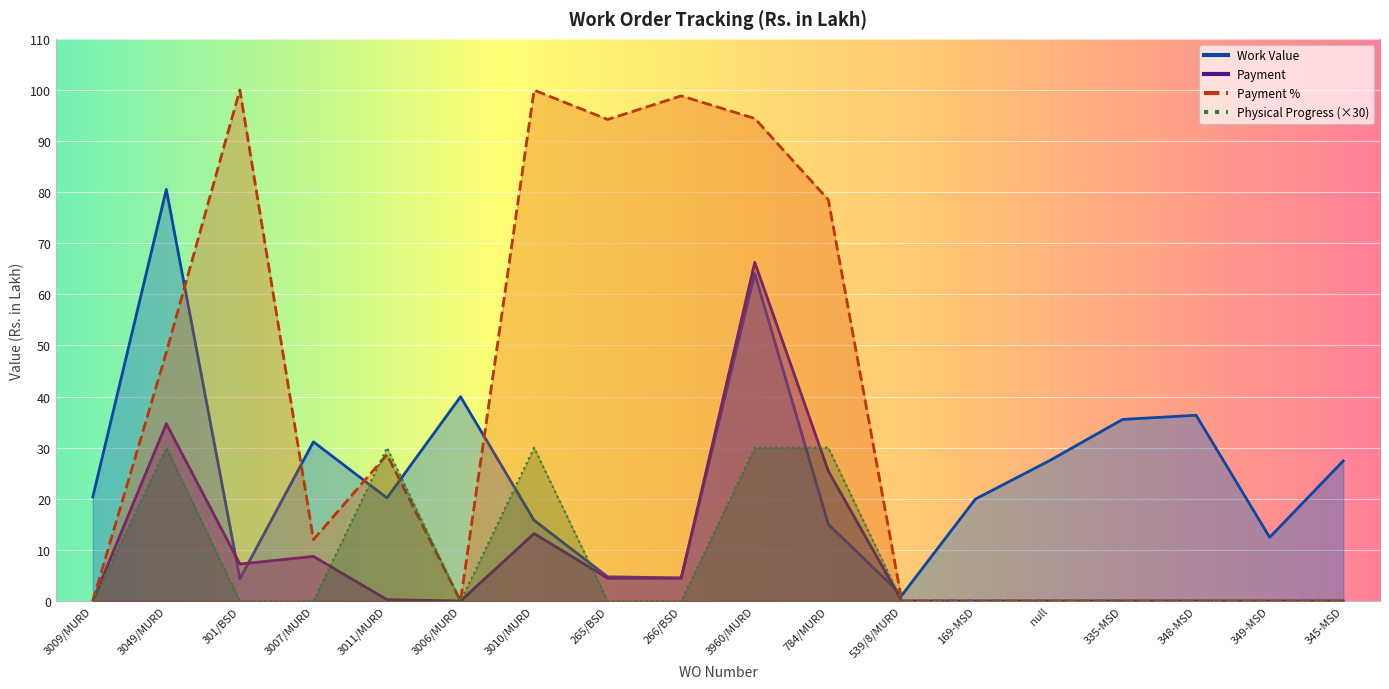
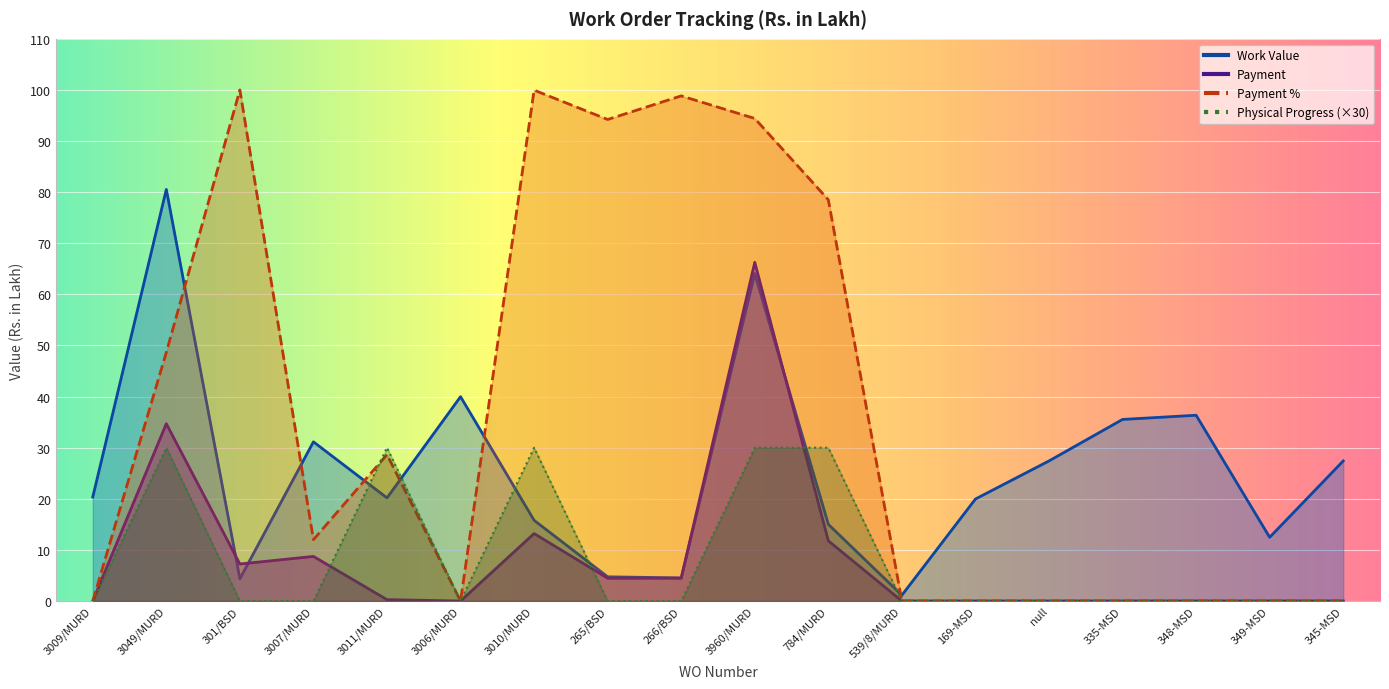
Payment, 784/MURD: 25 -> 12
